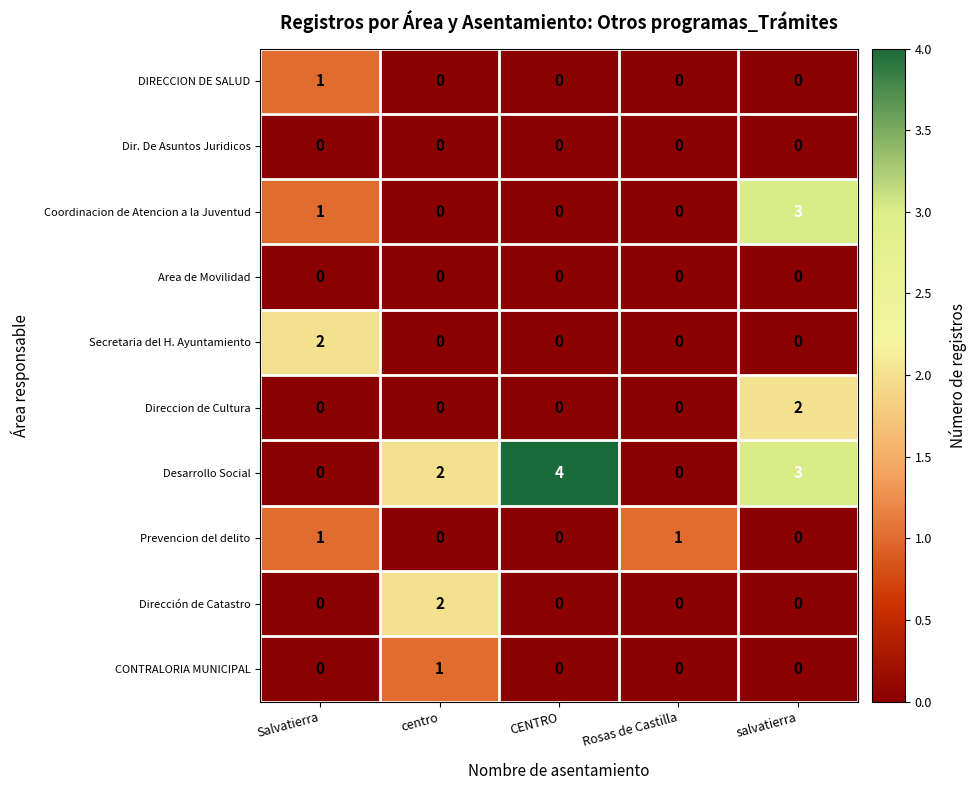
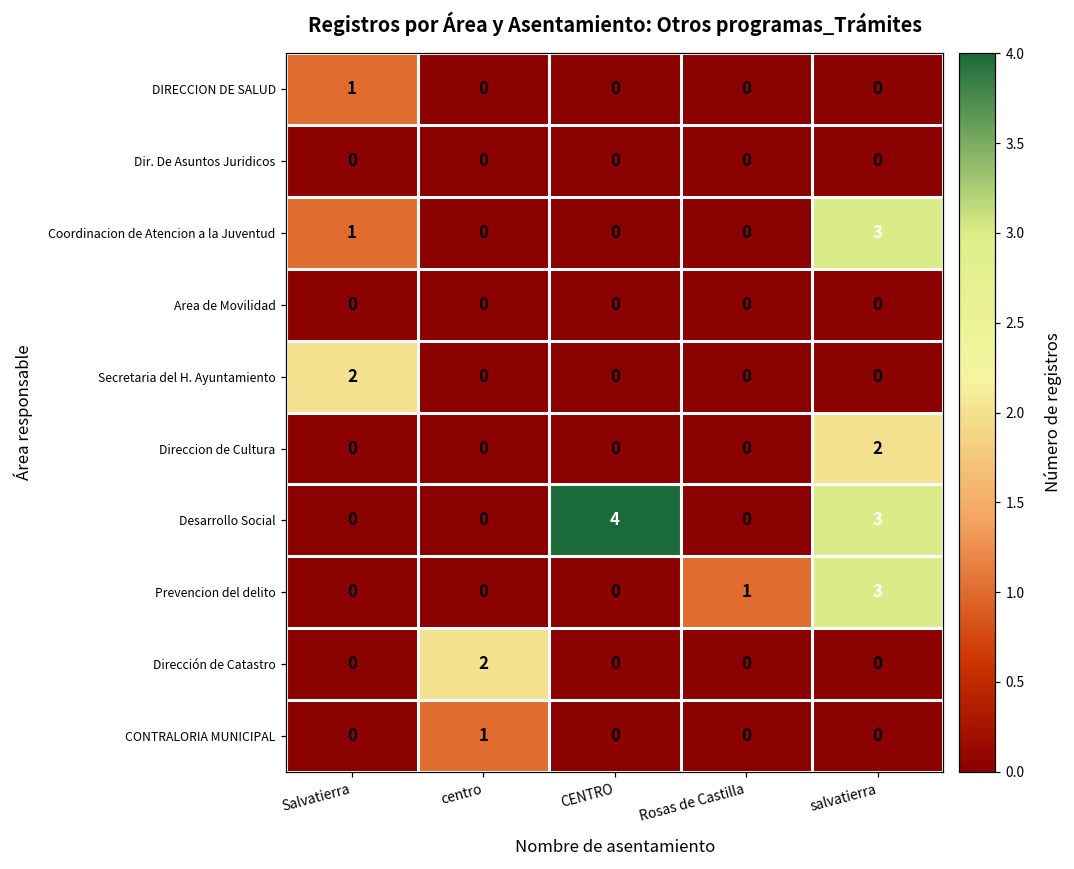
Desarrollo Social, centro: 2 -> 0
Prevencion del delito, Salvatierra: 1 -> 0
Prevencion del delito, salvatierra: 0 -> 3
